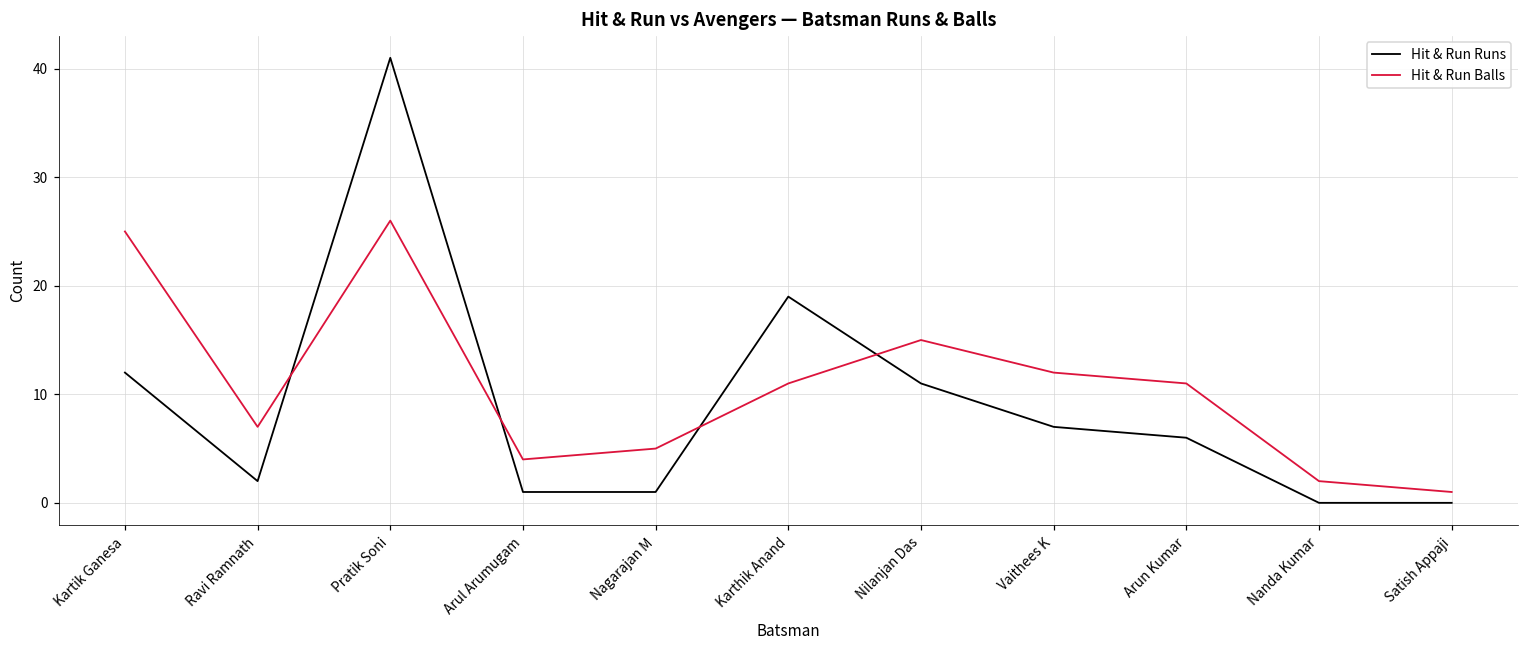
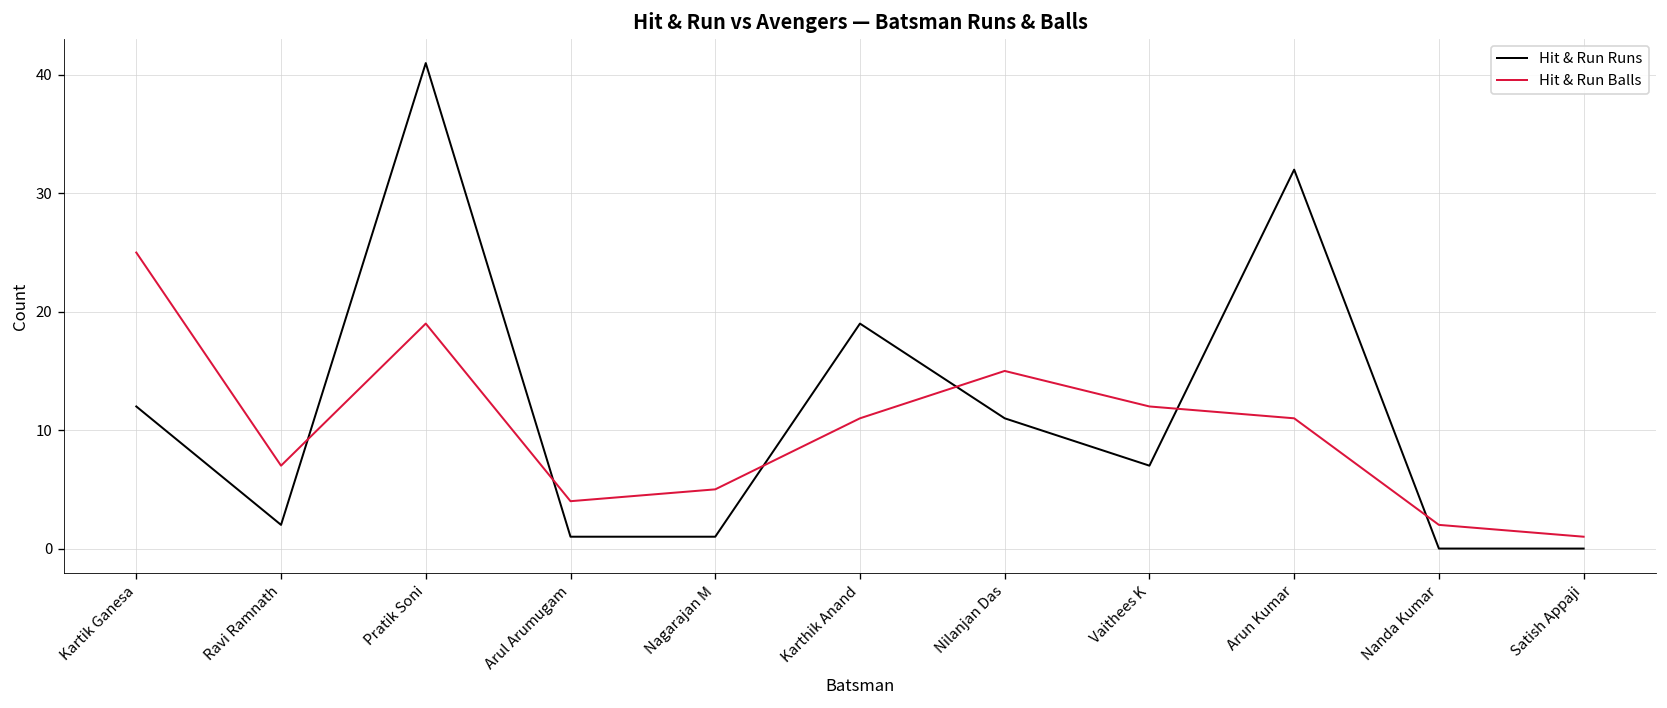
Hit & Run Balls, Pratik Soni: 26 -> 19
Hit & Run Runs, Arun Kumar: 6 -> 32
